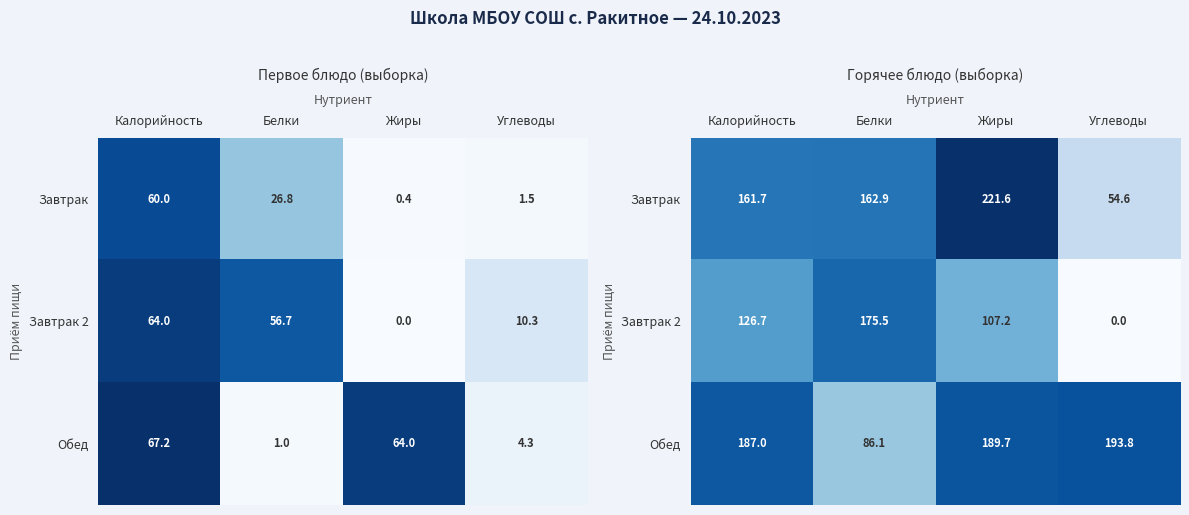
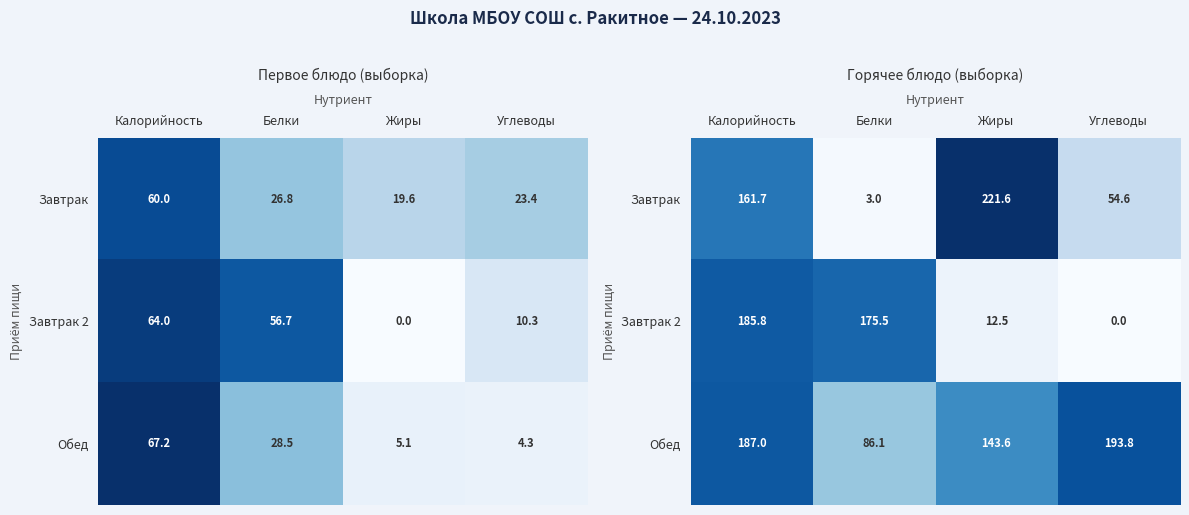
Первое блюдо (выборка), Завтрак, Жиры: 0.4 -> 19.6
Первое блюдо (выборка), Завтрак, Углеводы: 1.5 -> 23.4
Первое блюдо (выборка), Обед, Белки: 1.0 -> 28.5
Первое блюдо (выборка), Обед, Жиры: 64.0 -> 5.1
Горячее блюдо (выборка), Завтрак, Белки: 162.9 -> 3.0
Горячее блюдо (выборка), Завтрак 2, Калорийность: 126.7 -> 185.8
Горячее блюдо (выборка), Завтрак 2, Жиры: 107.2 -> 12.5
Горячее блюдо (выборка), Обед, Жиры: 189.7 -> 143.6
